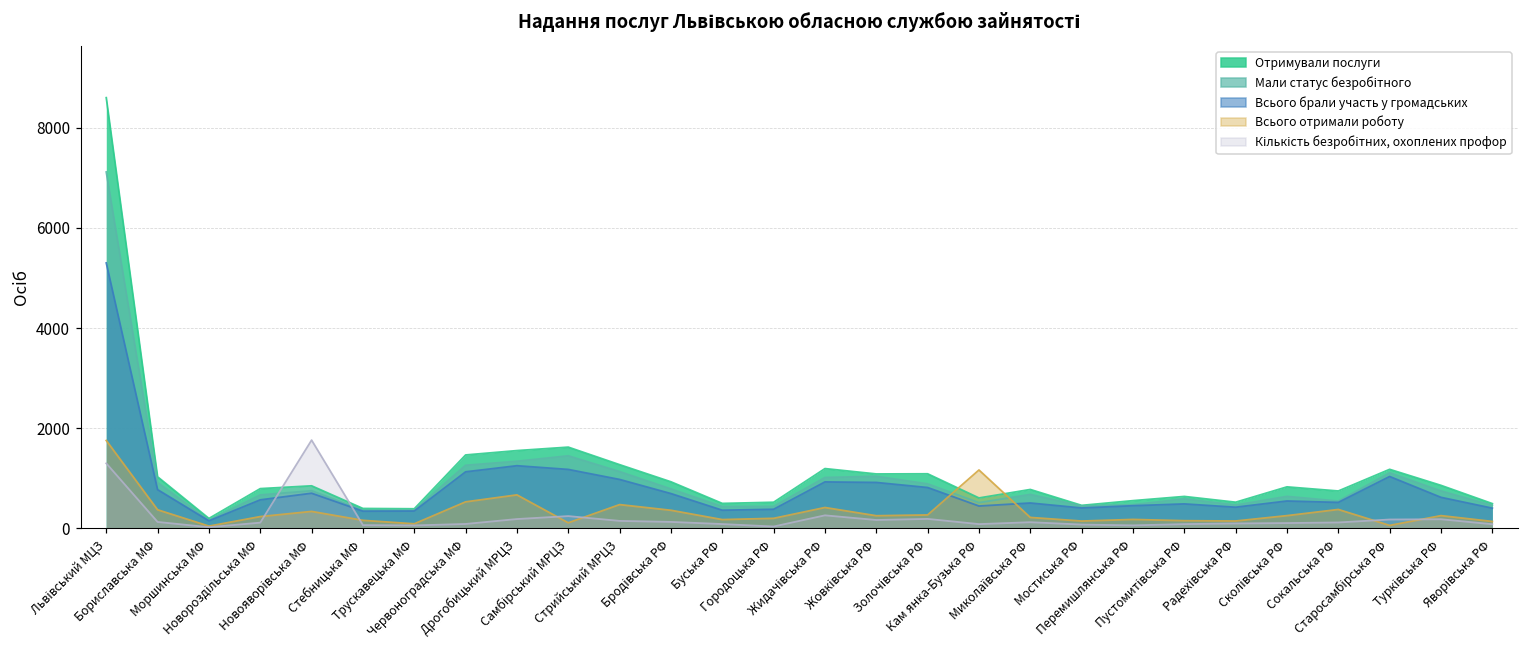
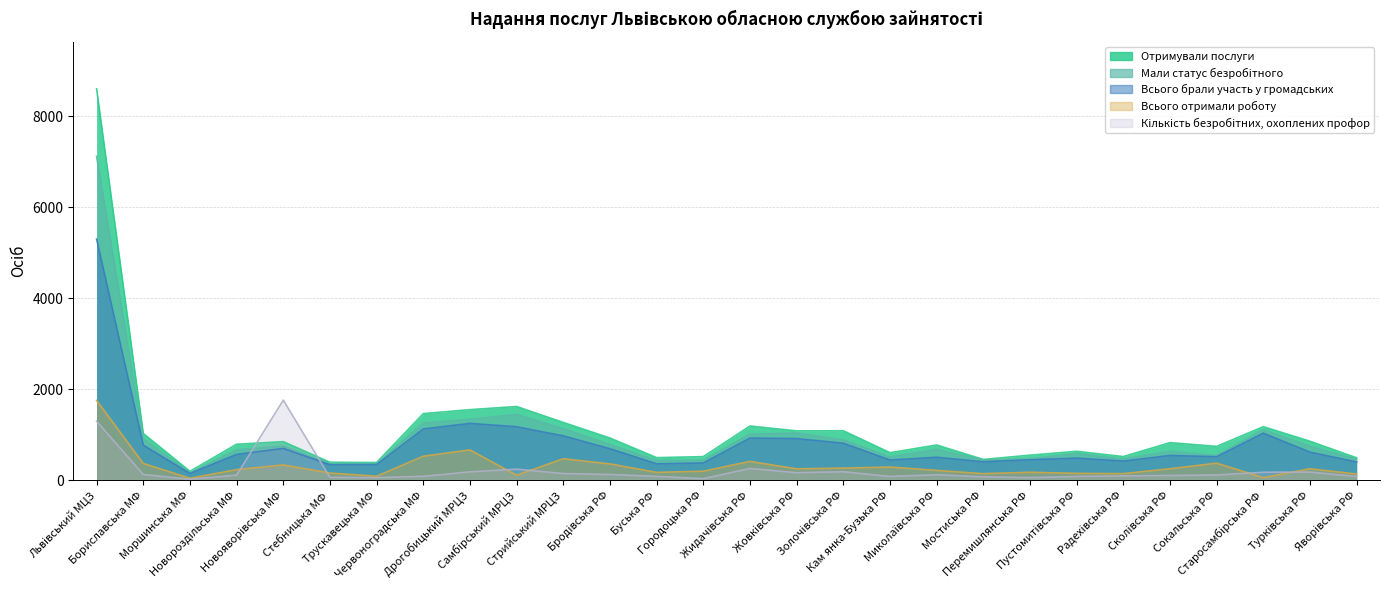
Всього отримали роботу, Кам янка-Бузька РФ: 1200 -> 300
